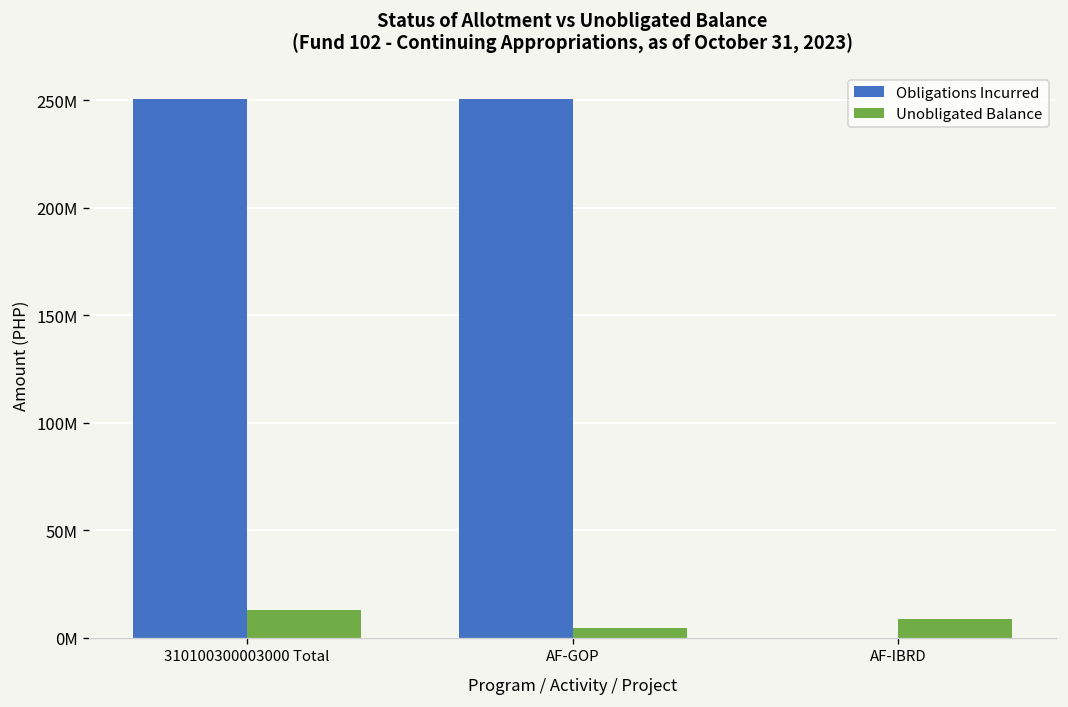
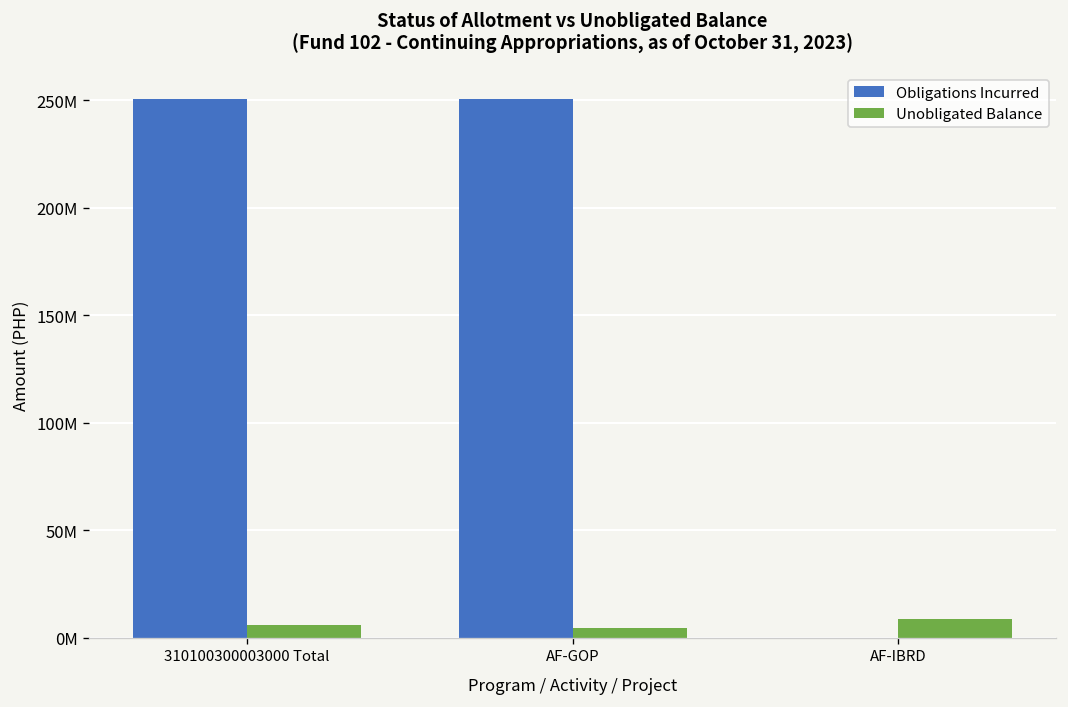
Unobligated Balance, 310100300003000 Total: 13000000 -> 6000000
